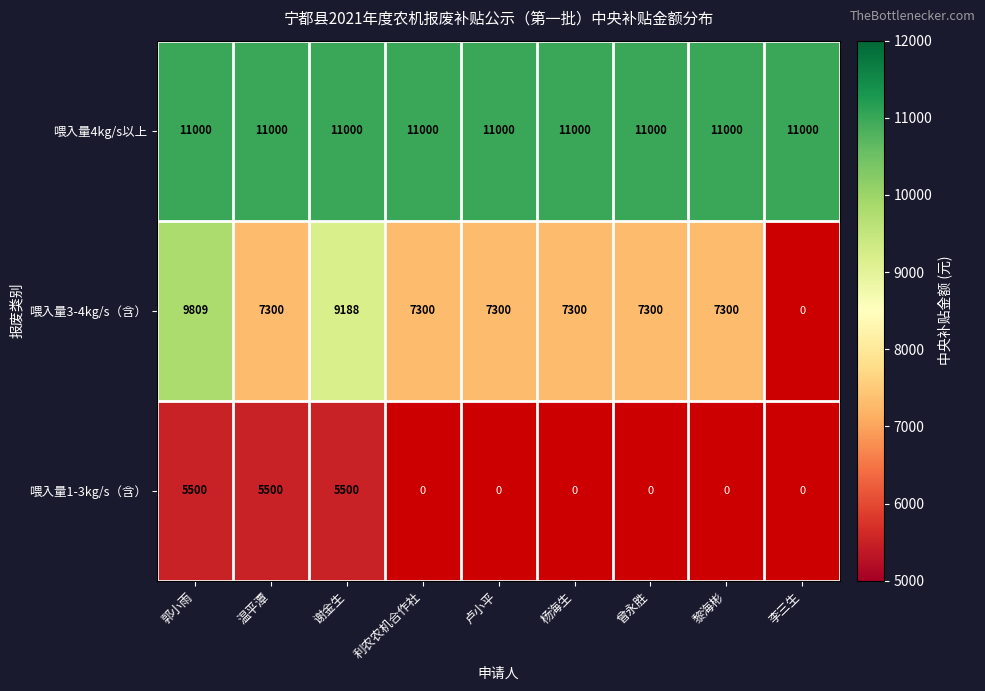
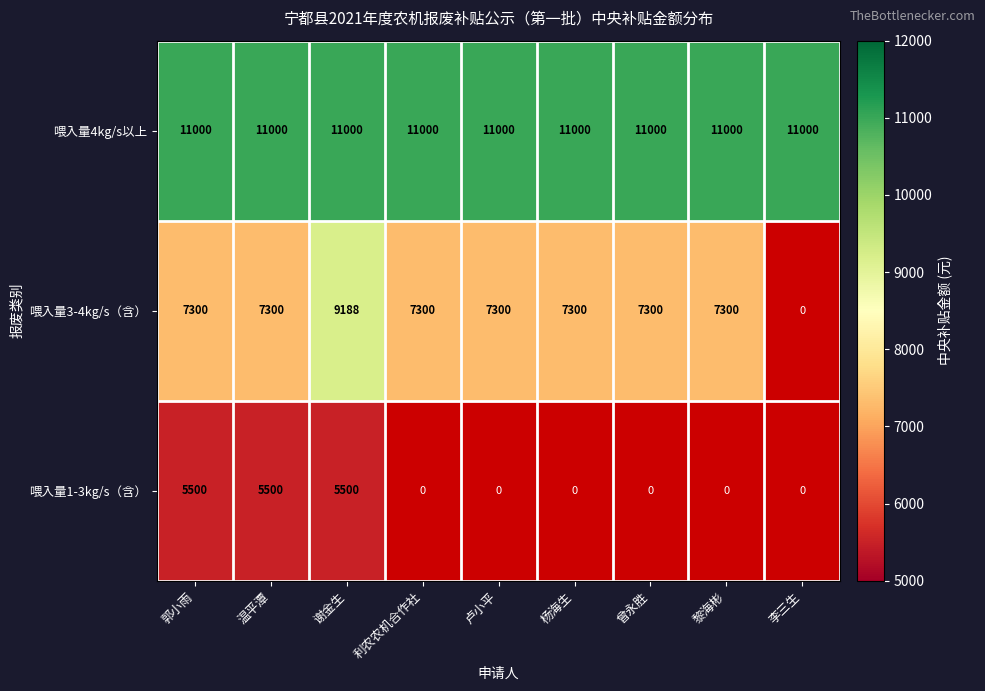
喂入量3-4kg/s（含）, 郭小雨: 9809 -> 7300
